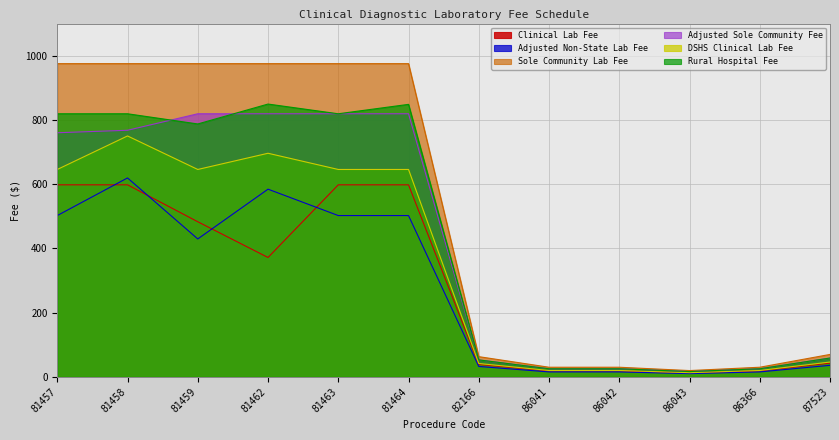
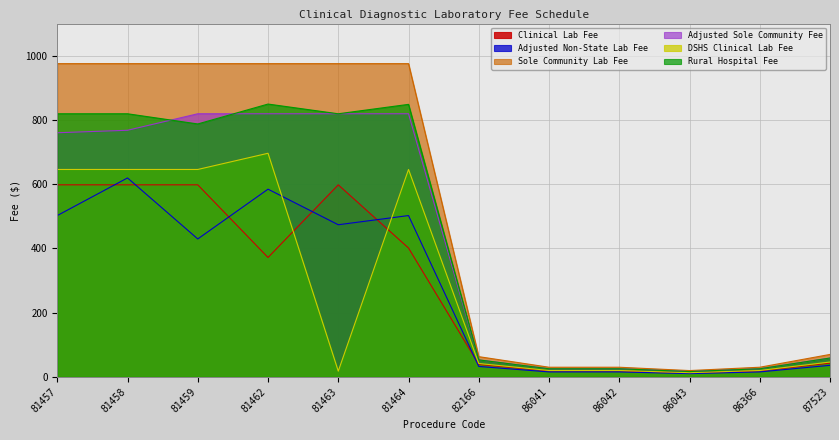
DSHS Clinical Lab Fee, 81458: 750 -> 650
Clinical Lab Fee, 81459: 480 -> 600
Adjusted Non-State Lab Fee, 81463: 500 -> 470
DSHS Clinical Lab Fee, 81463: 650 -> 20
Clinical Lab Fee, 81464: 600 -> 400
